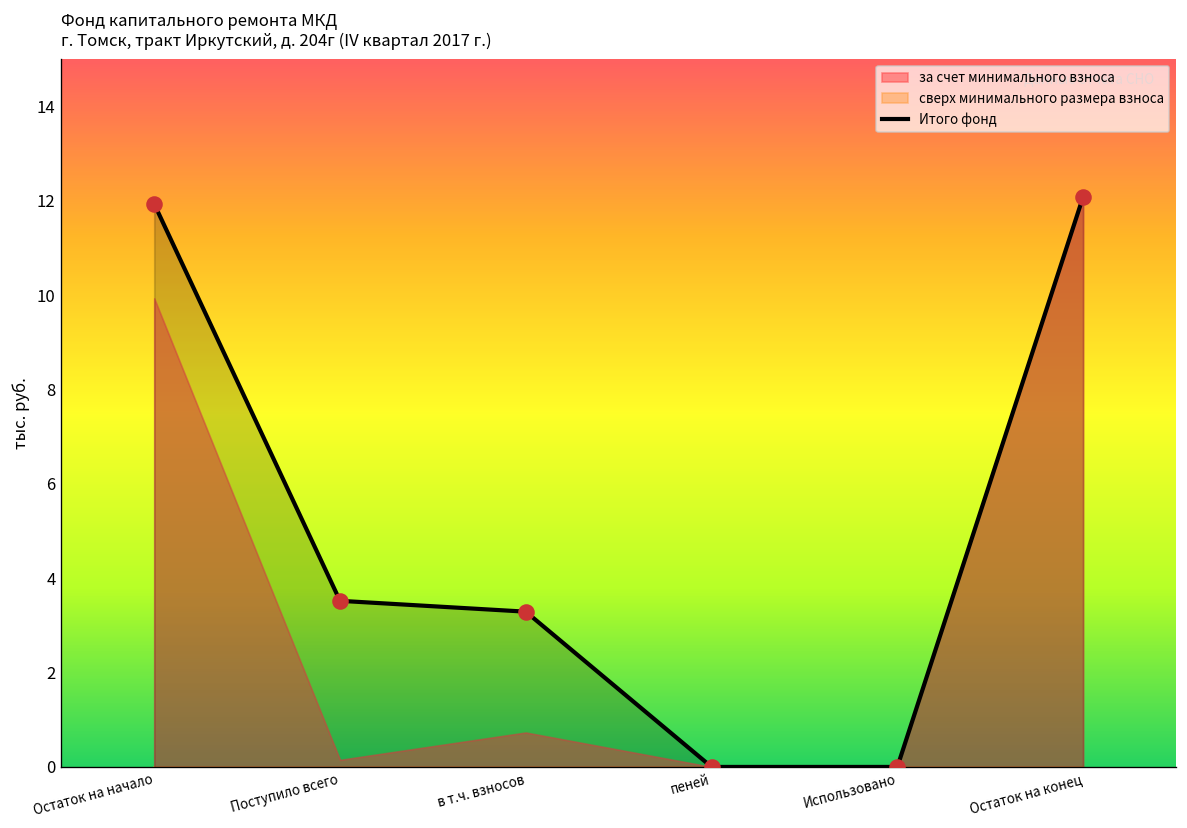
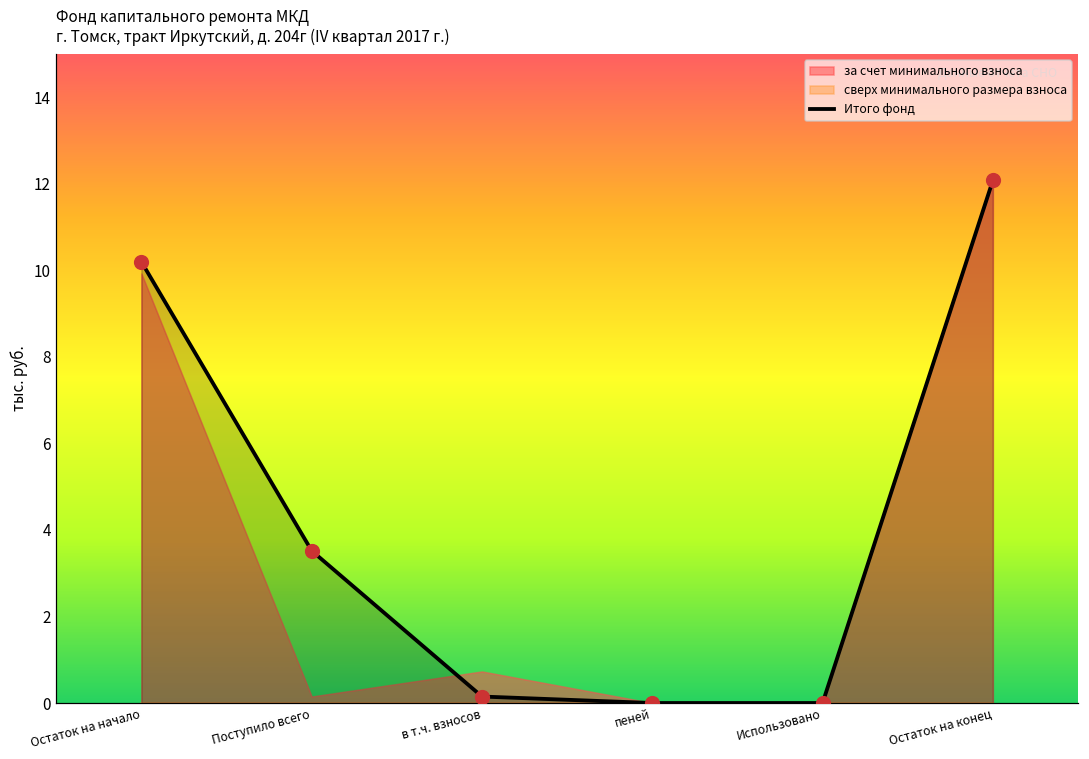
Итого фонд, Остаток на начало: 11.9 -> 10.2
Итого фонд, в т.ч. взносов: 3.3 -> 0.2
